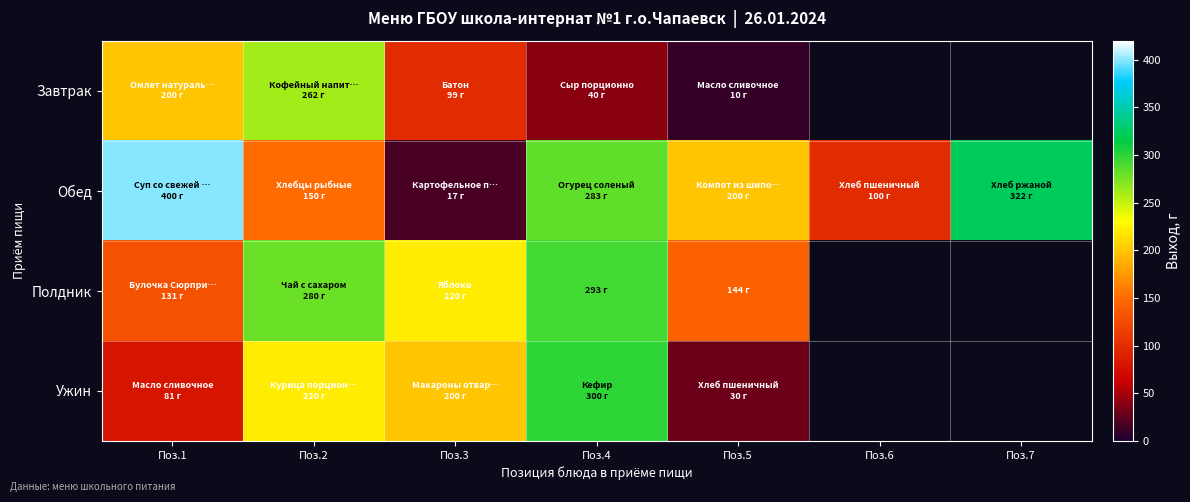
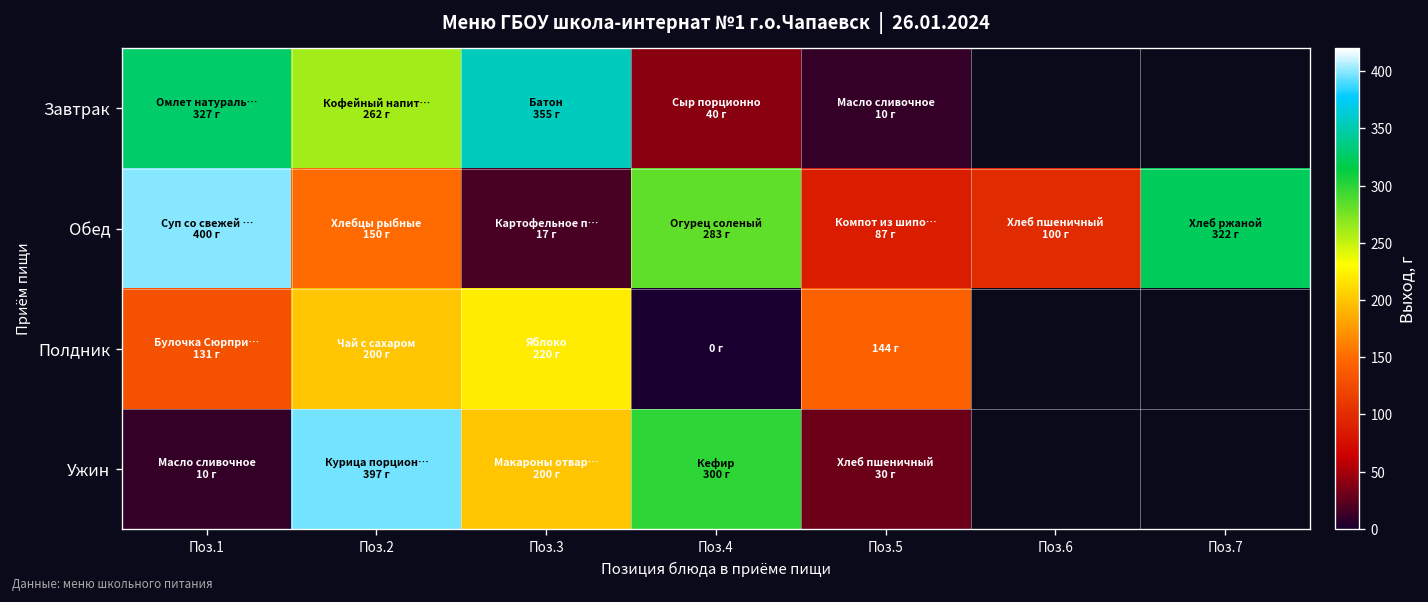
Завтрак, Поз.1: 200 -> 327
Завтрак, Поз.3: 99 -> 355
Обед, Поз.5: 200 -> 87
Полдник, Поз.2: 280 -> 200
Полдник, Поз.4: 293 -> 0
Ужин, Поз.1: 81 -> 10
Ужин, Поз.2: 220 -> 397
